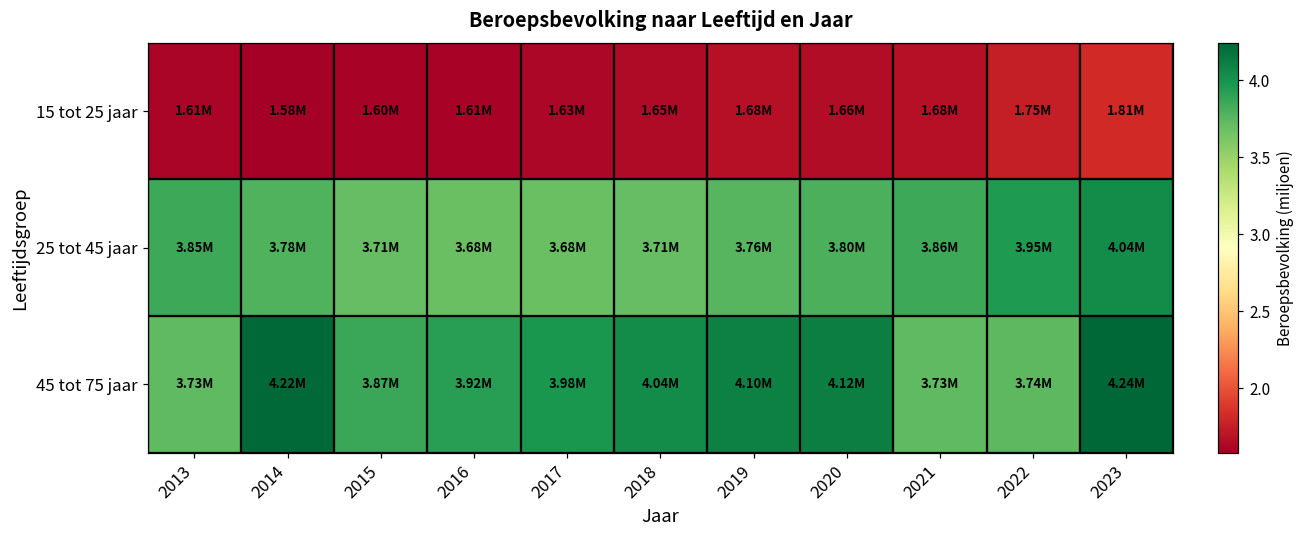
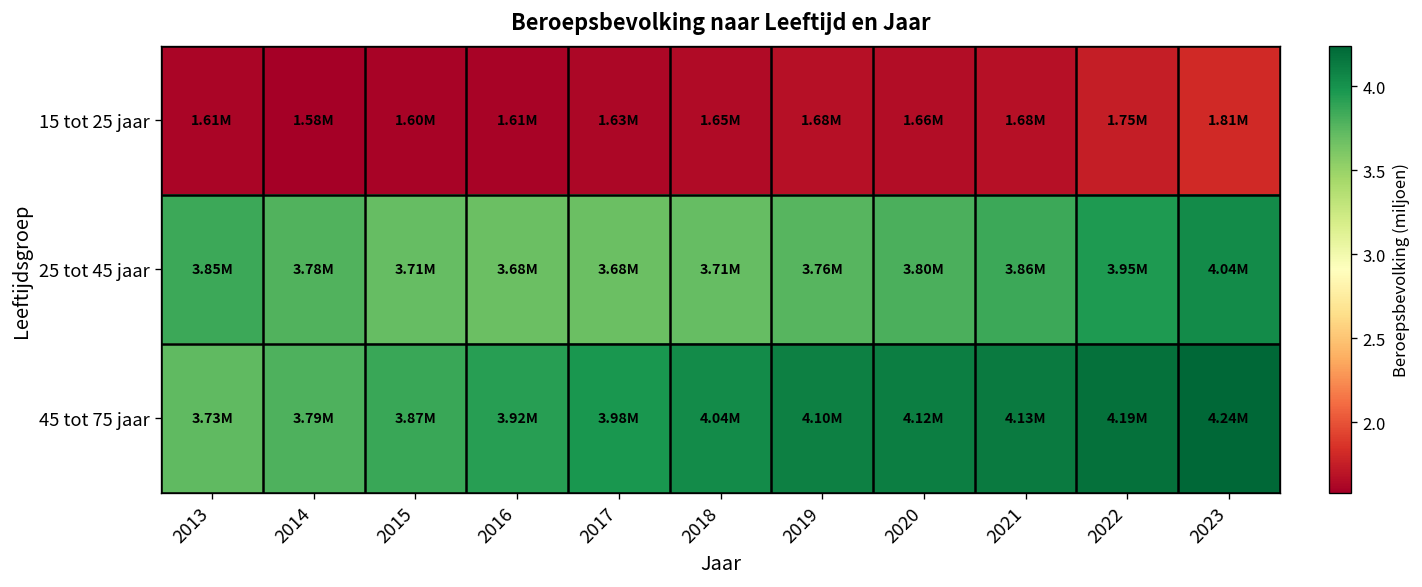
45 tot 75 jaar, 2014: 4.22M -> 3.79M
45 tot 75 jaar, 2021: 3.73M -> 4.13M
45 tot 75 jaar, 2022: 3.74M -> 4.19M
